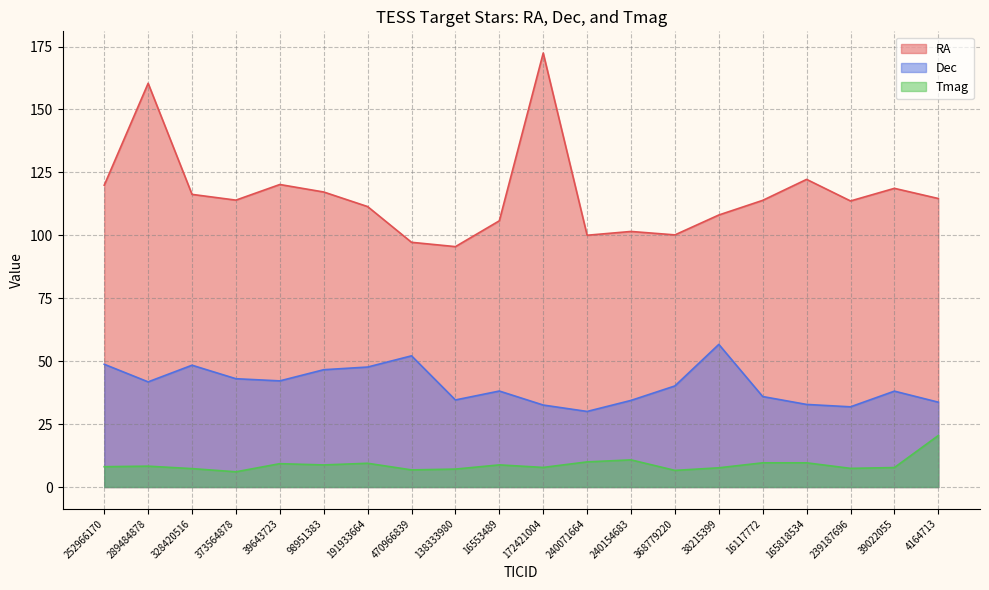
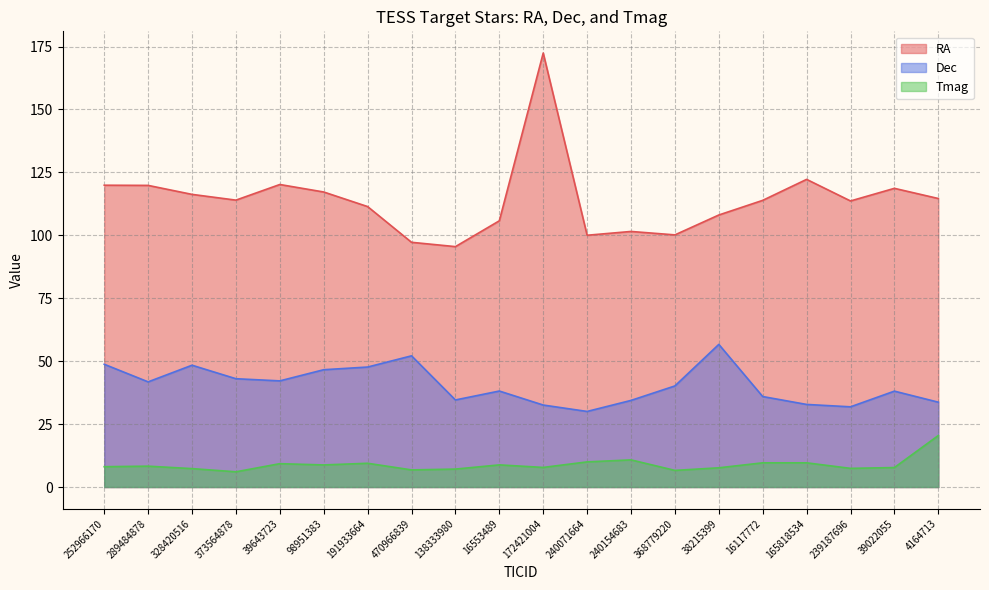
RA, 289484878: 160 -> 120
